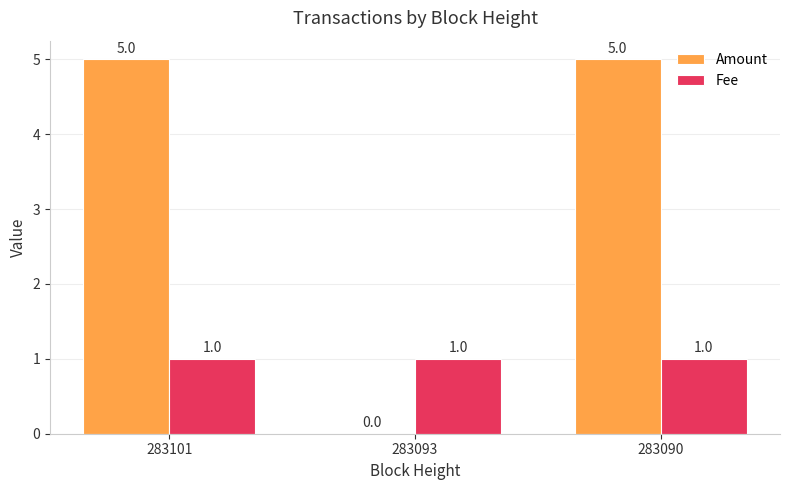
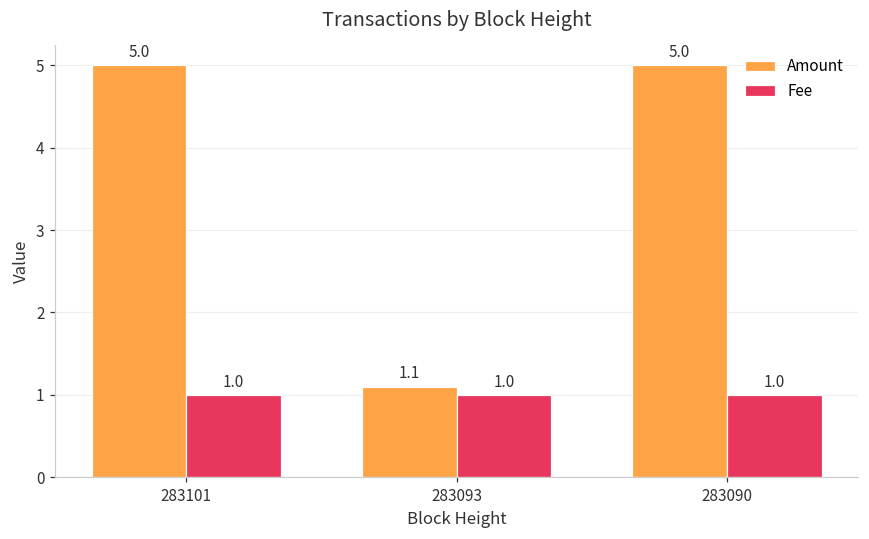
Amount, 283093: 0.0 -> 1.1
